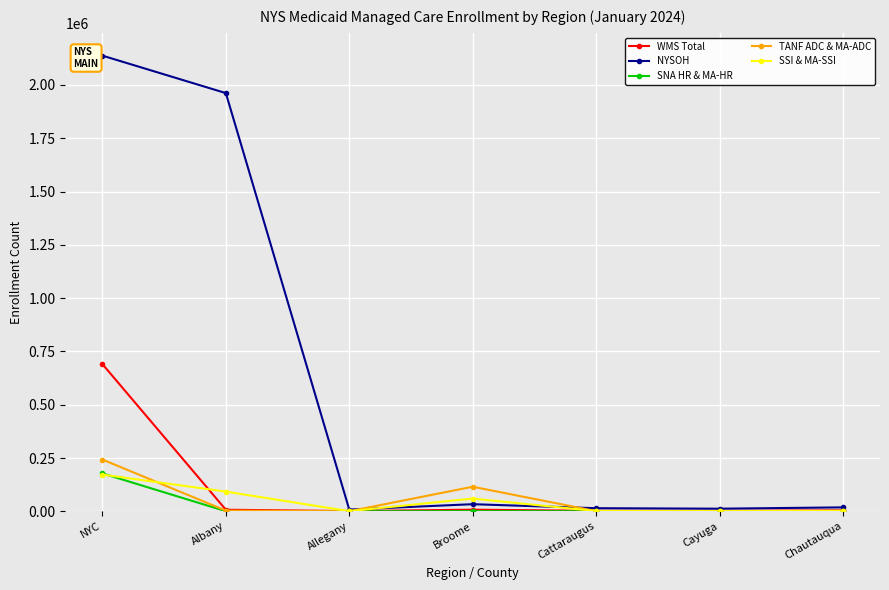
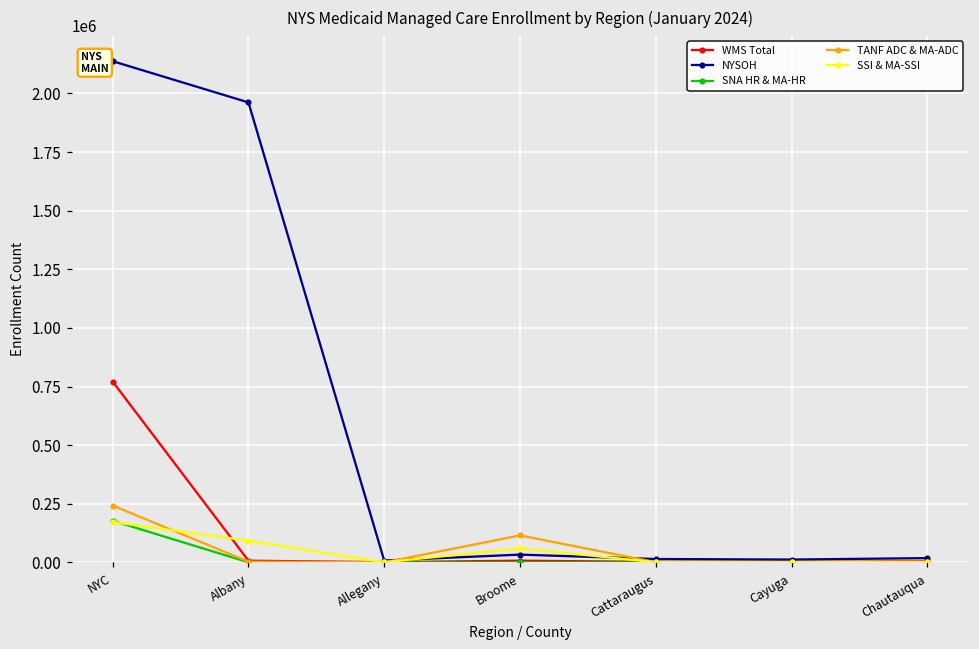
WMS Total, NYC: 690000 -> 770000
